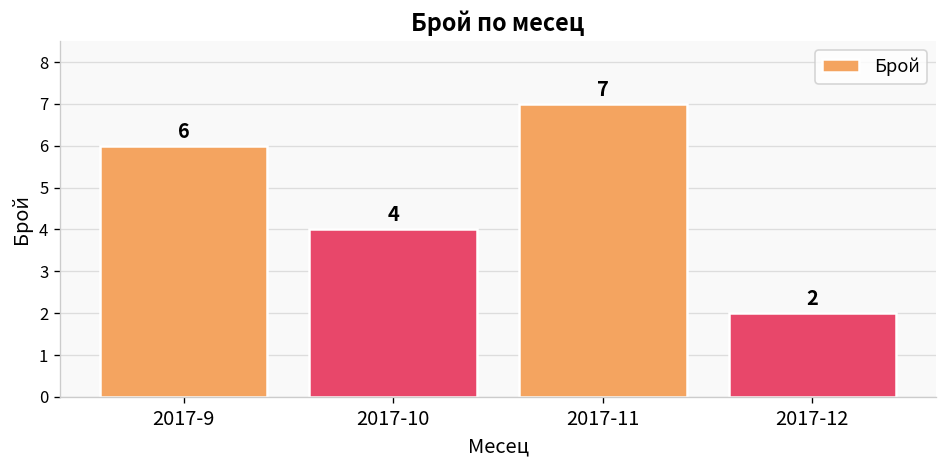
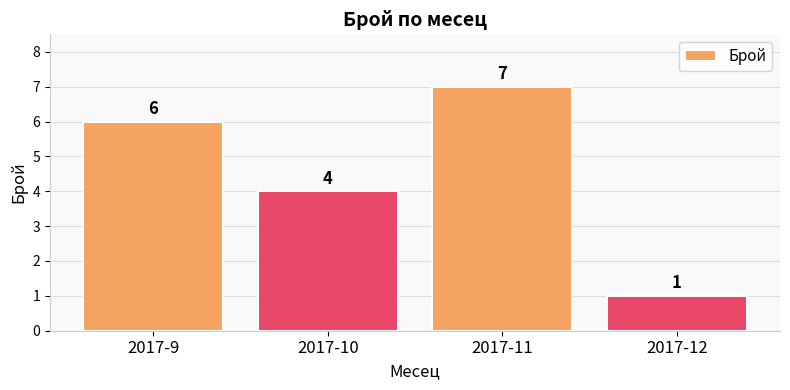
2017-12: 2 -> 1
